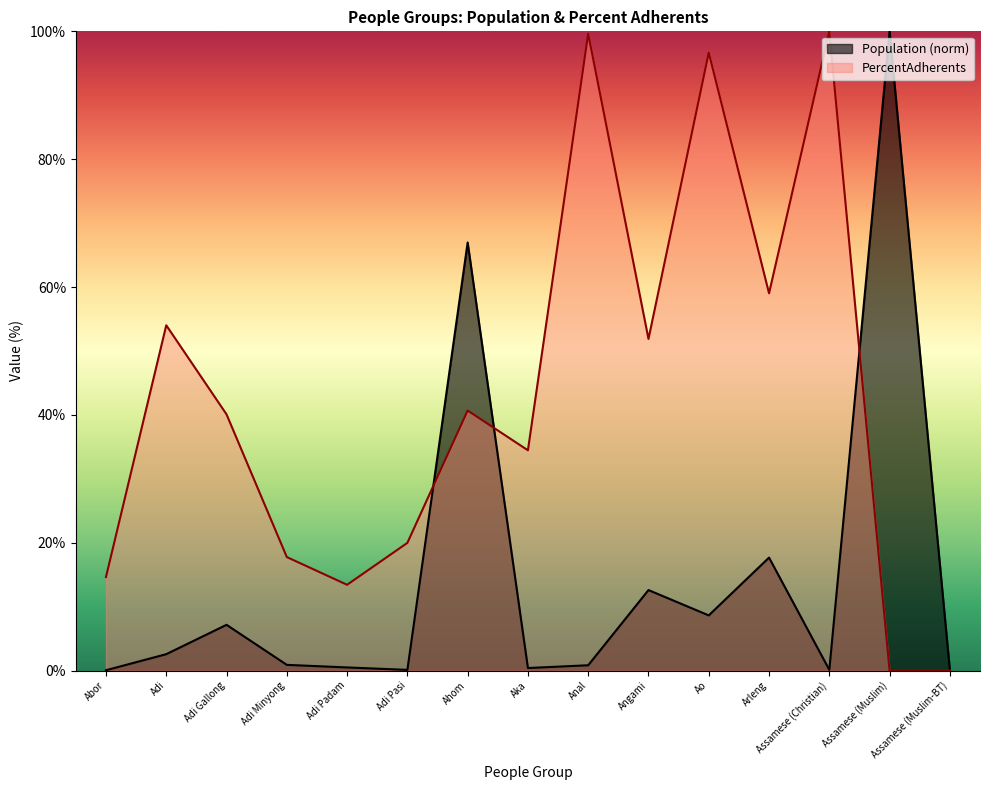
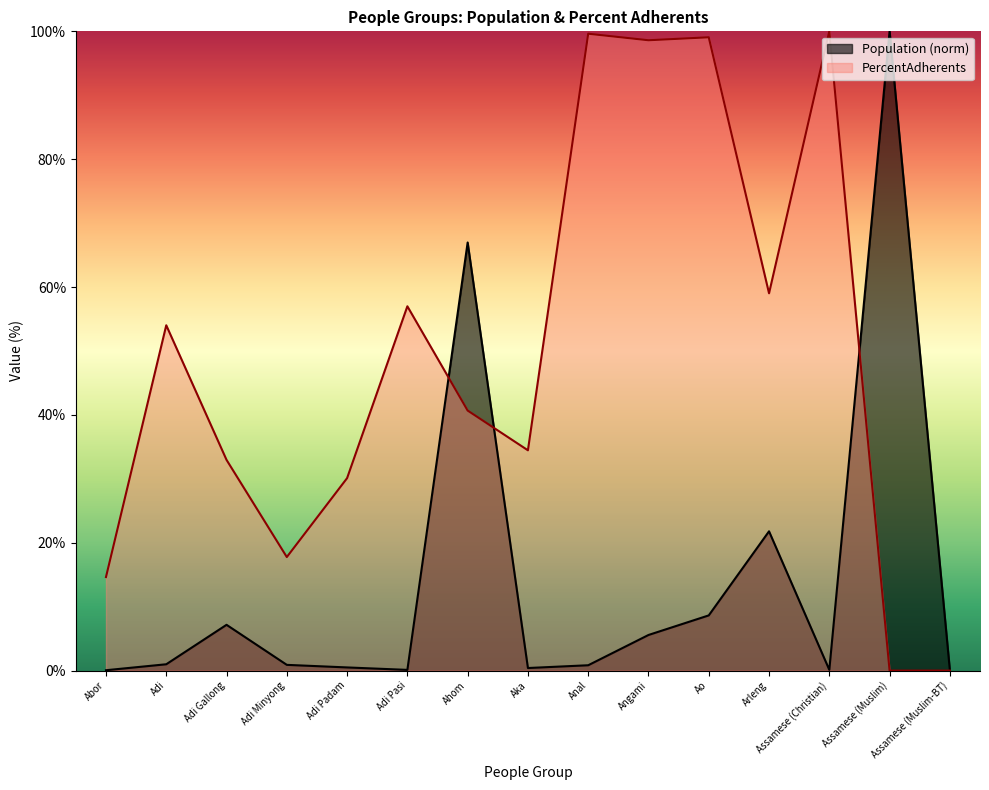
Population (norm), Adi: 3% -> 1%
PercentAdherents, Adi Gallong: 40% -> 33%
PercentAdherents, Adi Padam: 13% -> 30%
PercentAdherents, Adi Pasi: 20% -> 57%
Population (norm), Angami: 13% -> 6%
PercentAdherents, Angami: 52% -> 99%
PercentAdherents, Ao: 97% -> 99%
Population (norm), Arleng: 18% -> 22%
